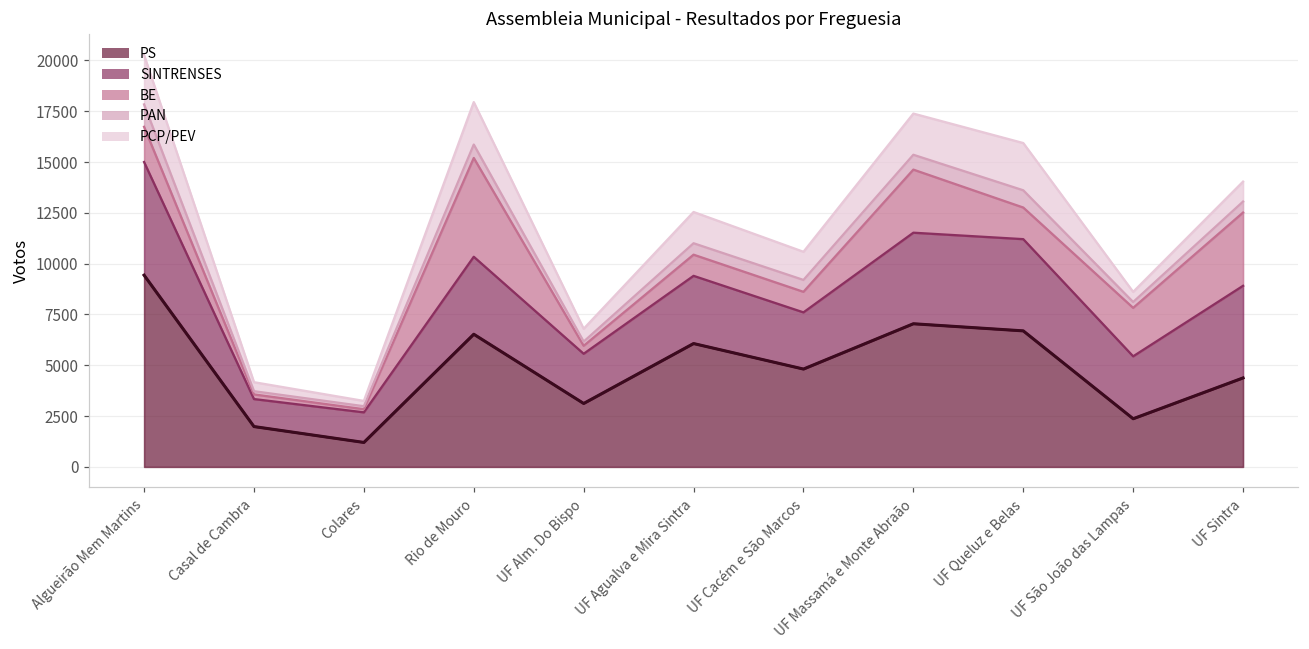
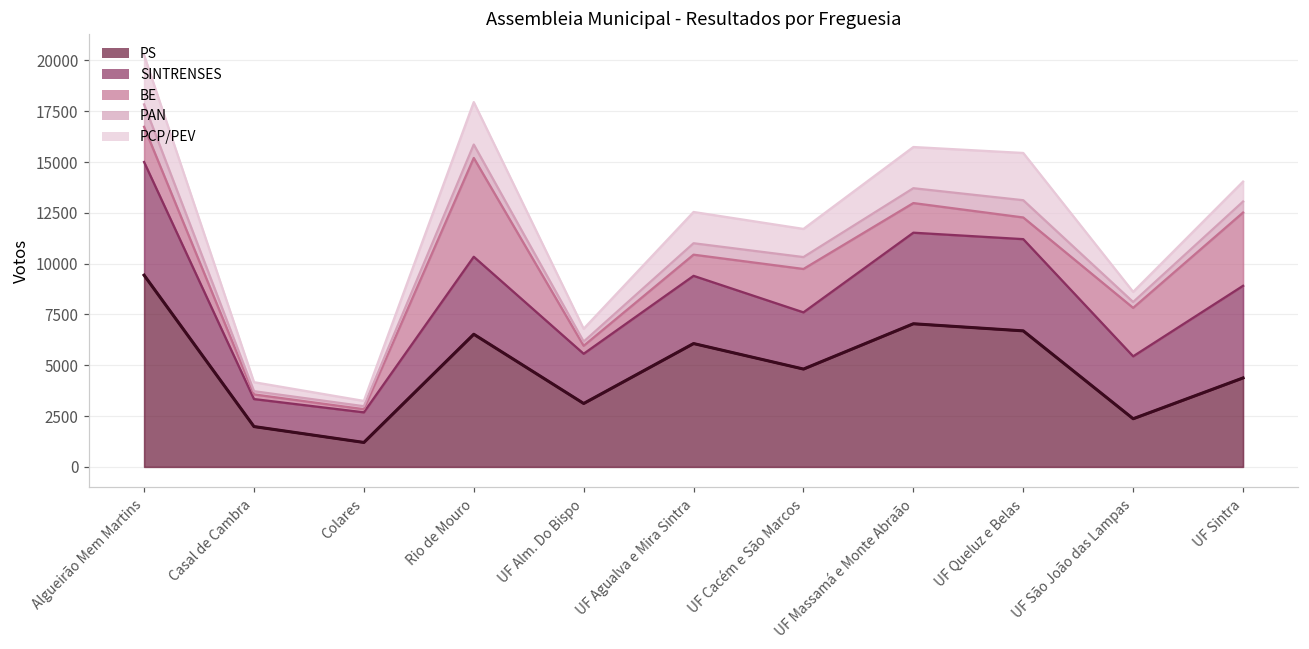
BE, UF Cacém e São Marcos: 1000 -> 2100
BE, UF Massamá e Monte Abraão: 3100 -> 1500
BE, UF Queluz e Belas: 1600 -> 1100
